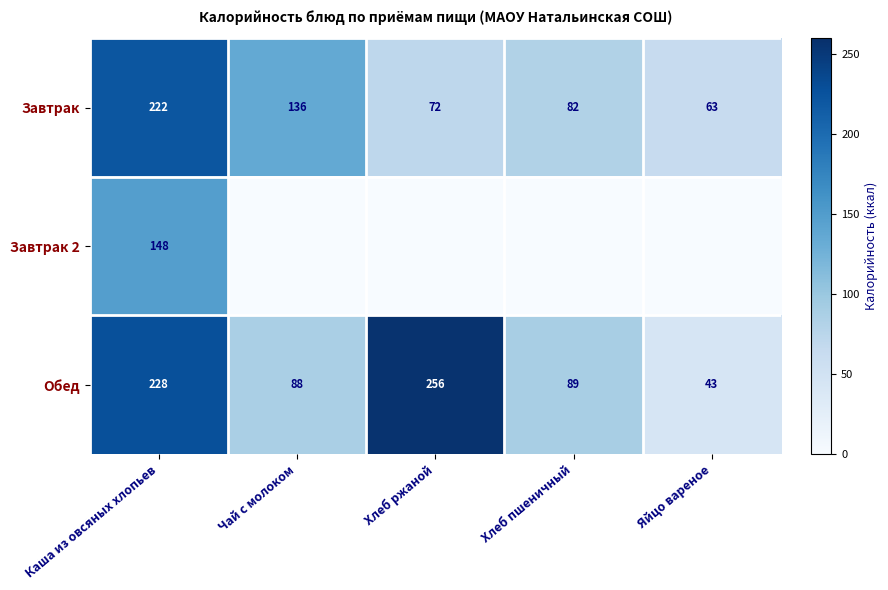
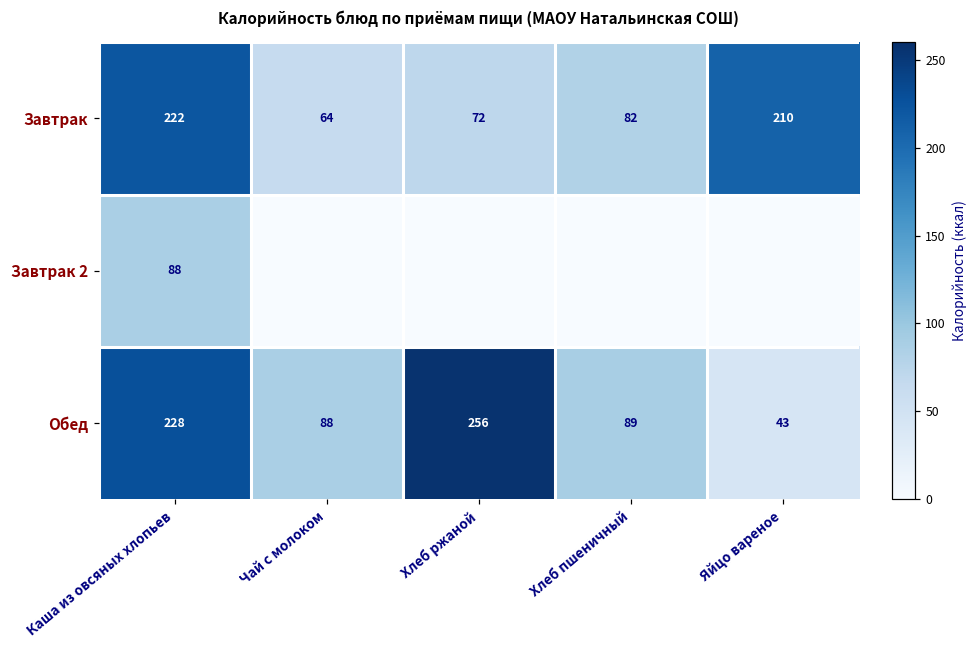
Завтрак, Чай с молоком: 136 -> 64
Завтрак, Яйцо вареное: 63 -> 210
Завтрак 2, Каша из овсяных хлопьев: 148 -> 88
